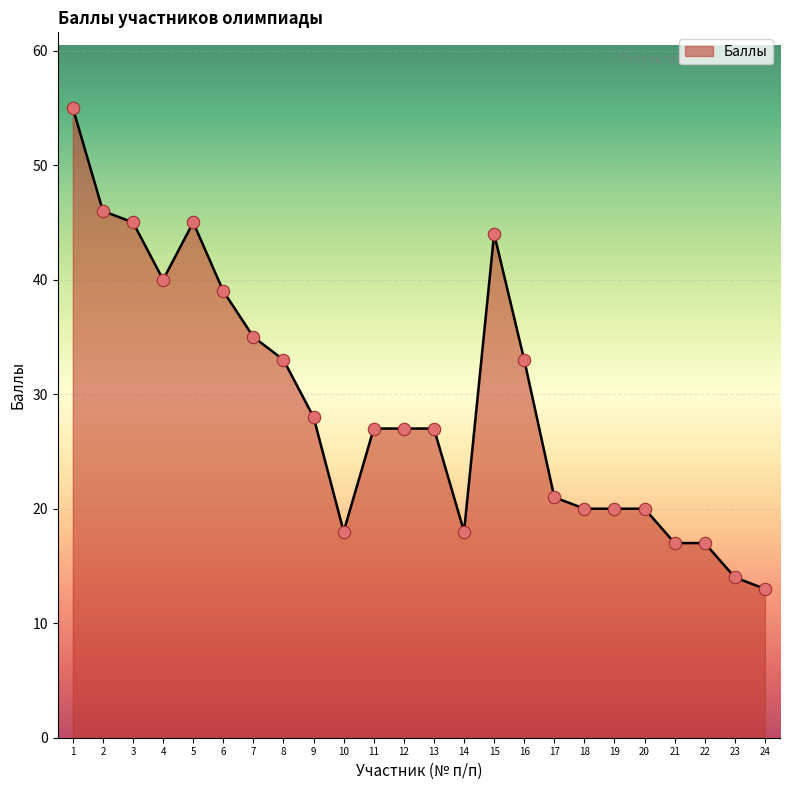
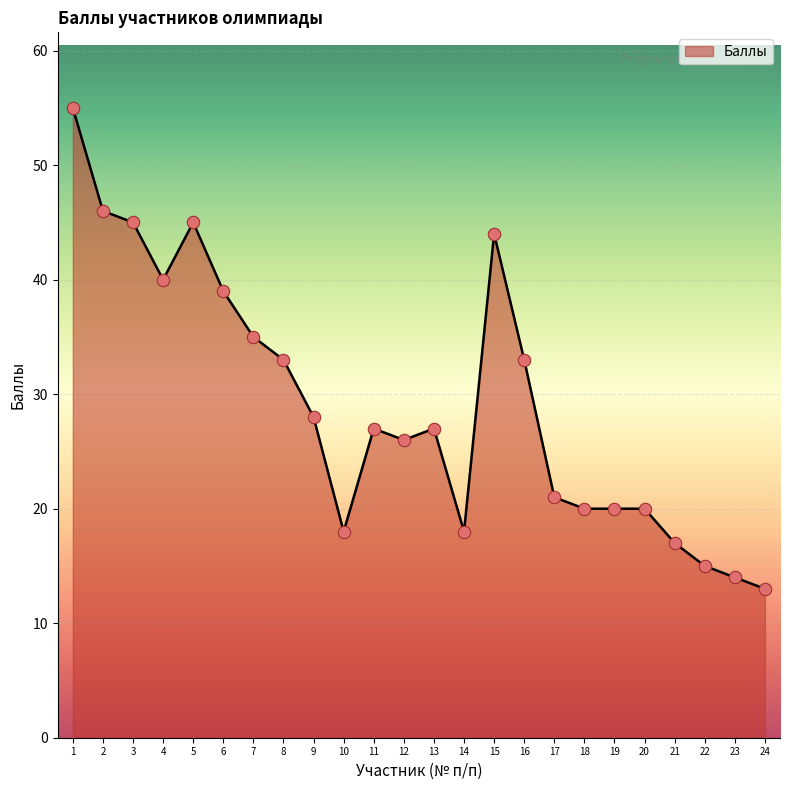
12: 27 -> 26
22: 17 -> 15
